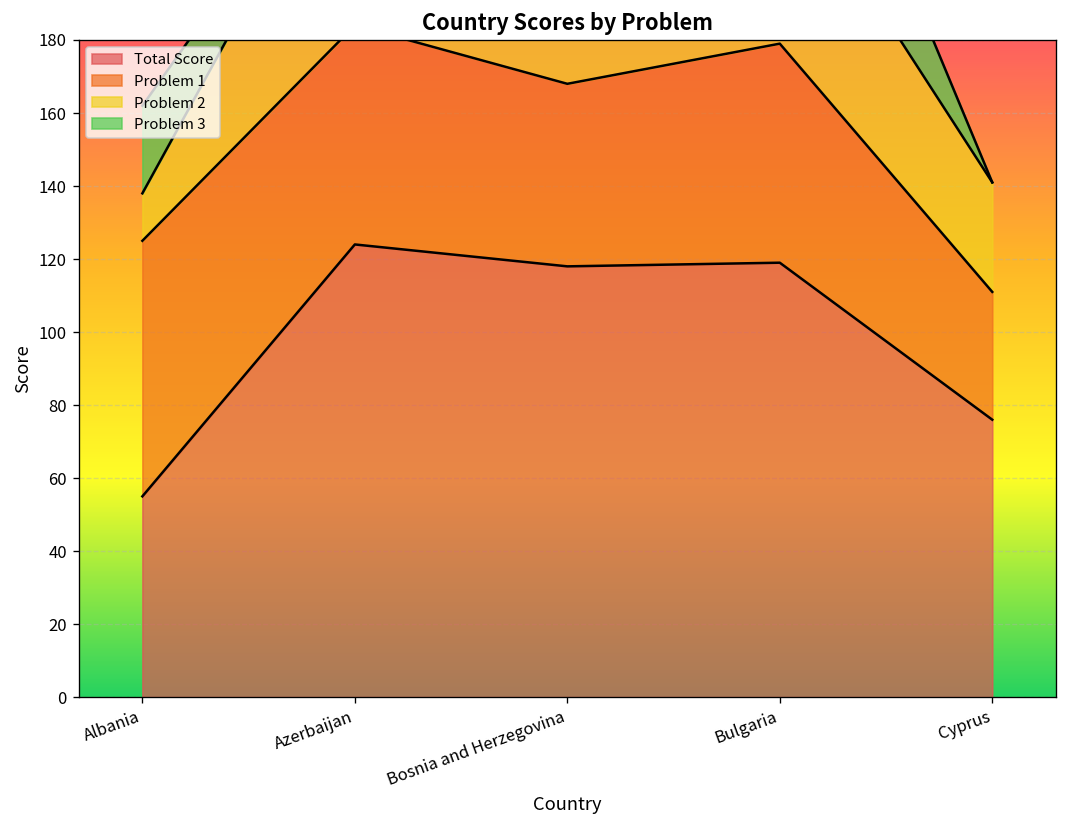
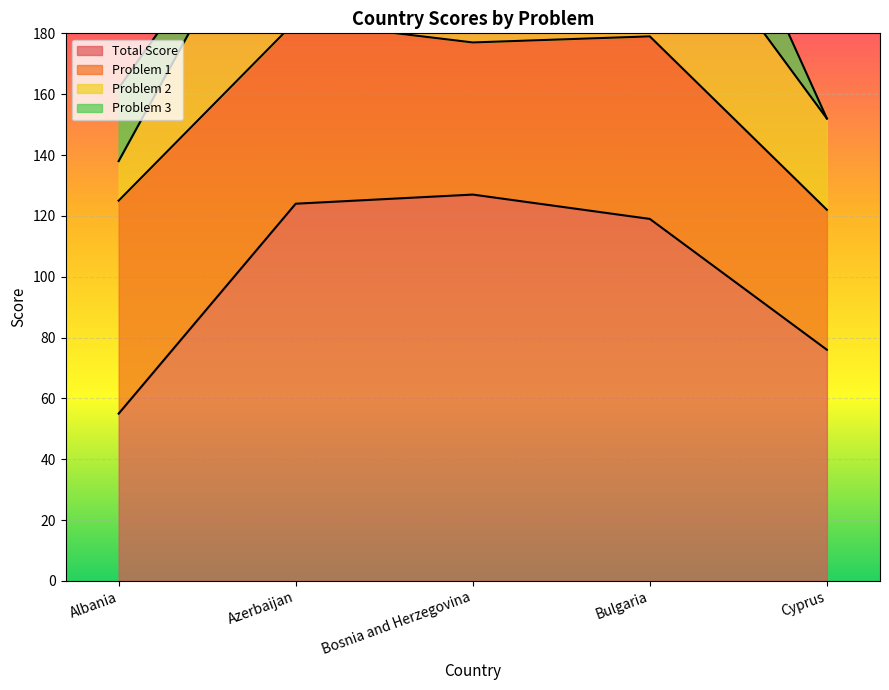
Total Score, Bosnia and Herzegovina: 118 -> 127
Problem 1, Cyprus: 35 -> 46
